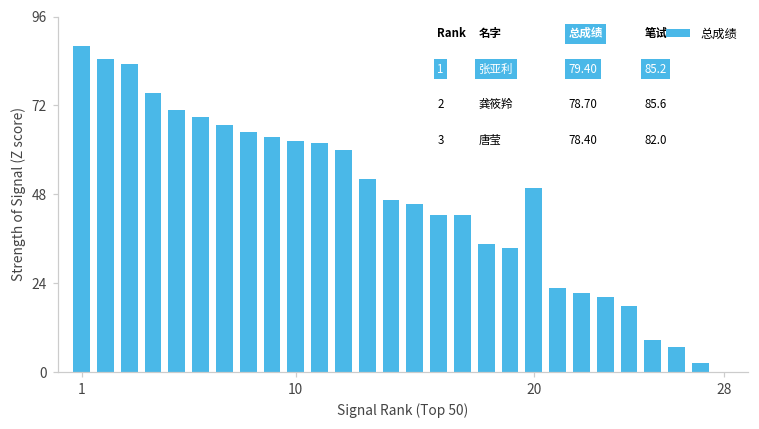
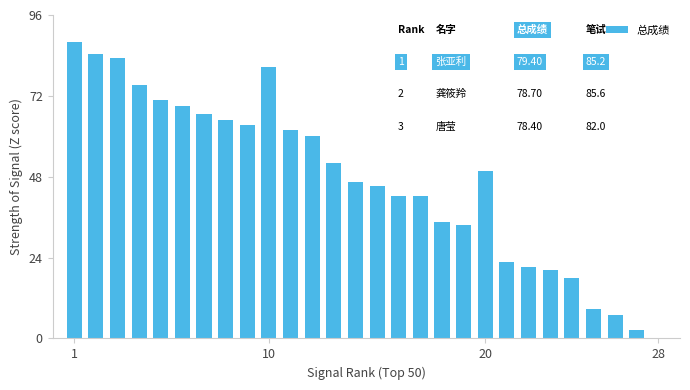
10: 63 -> 81
